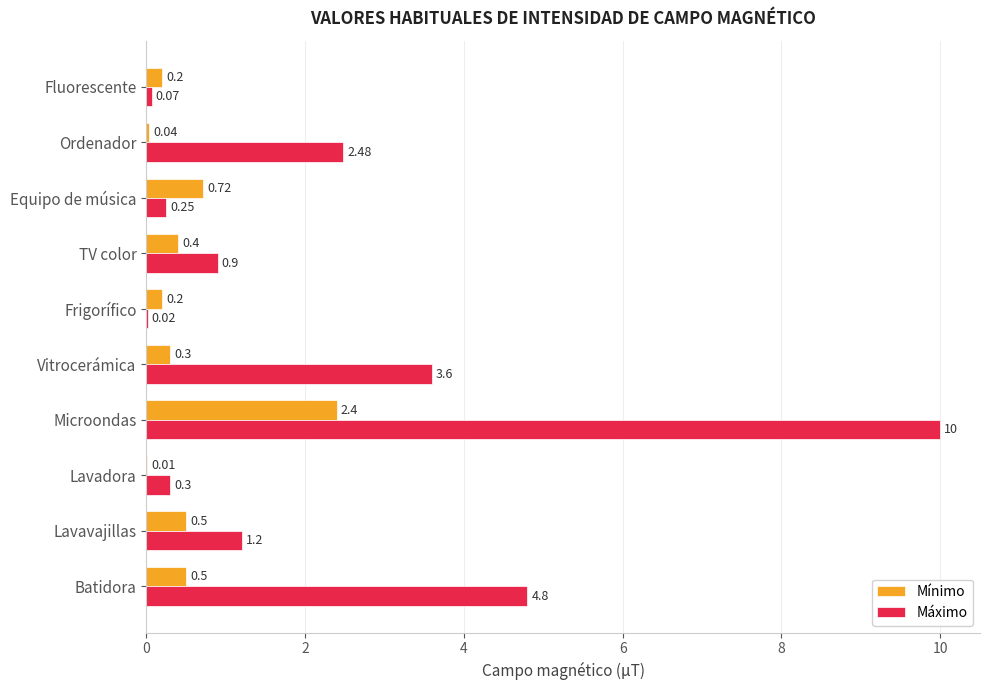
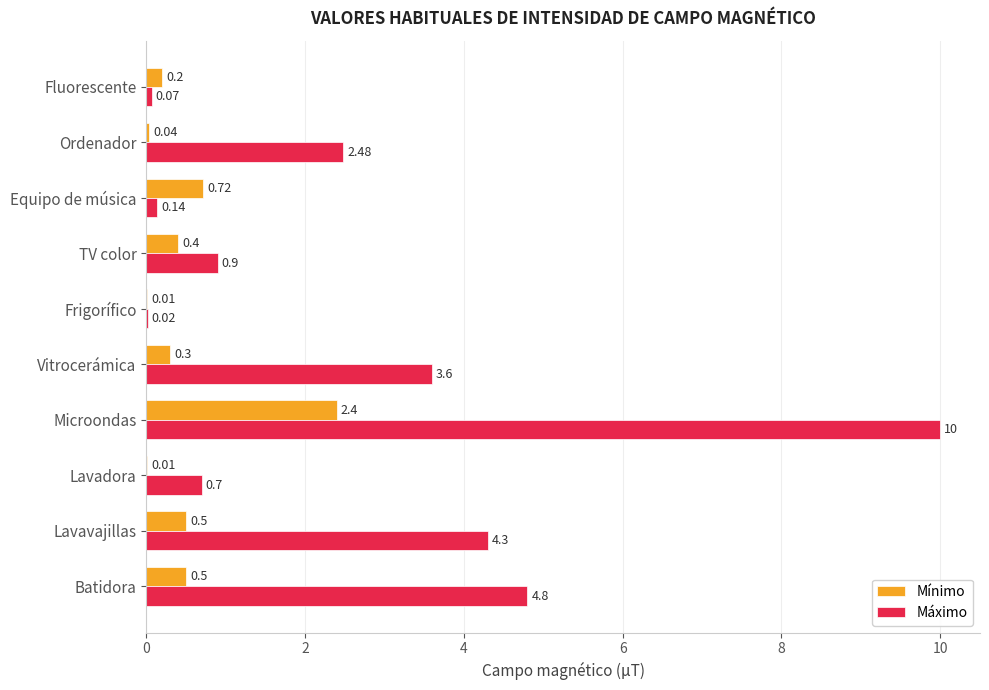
Máximo, Equipo de música: 0.25 -> 0.14
Mínimo, Frigorífico: 0.2 -> 0.01
Máximo, Lavadora: 0.3 -> 0.7
Máximo, Lavavajillas: 1.2 -> 4.3
